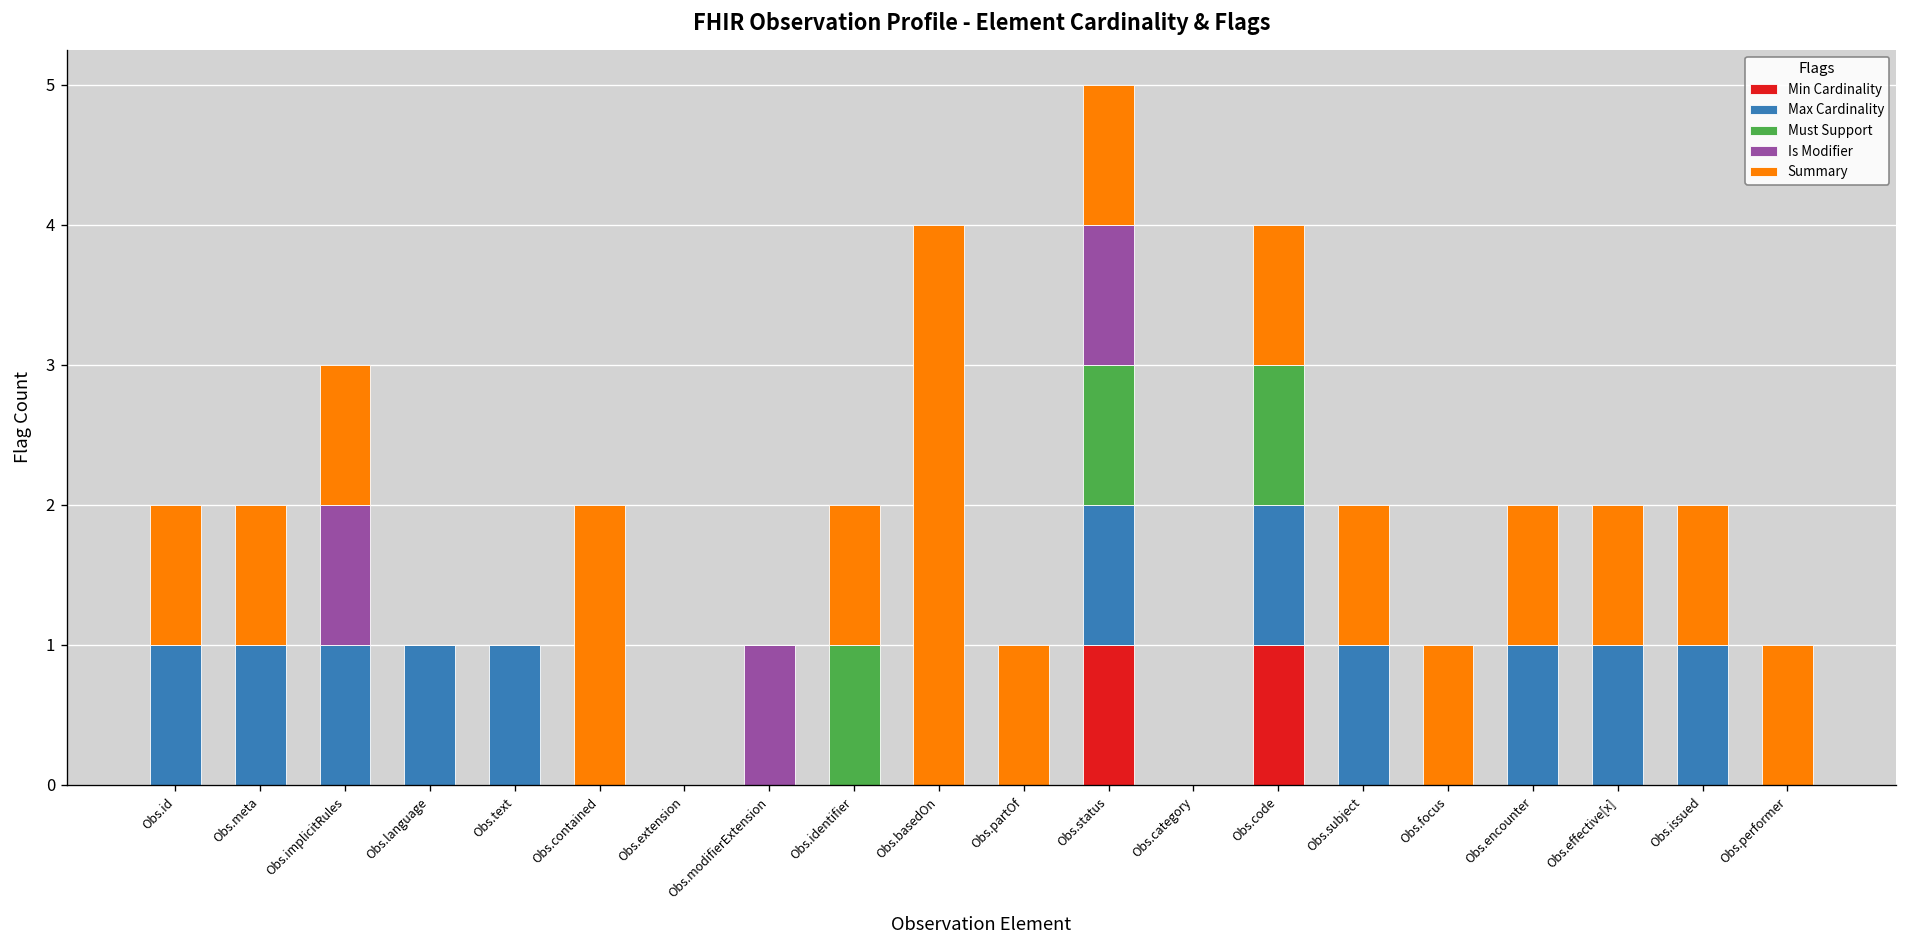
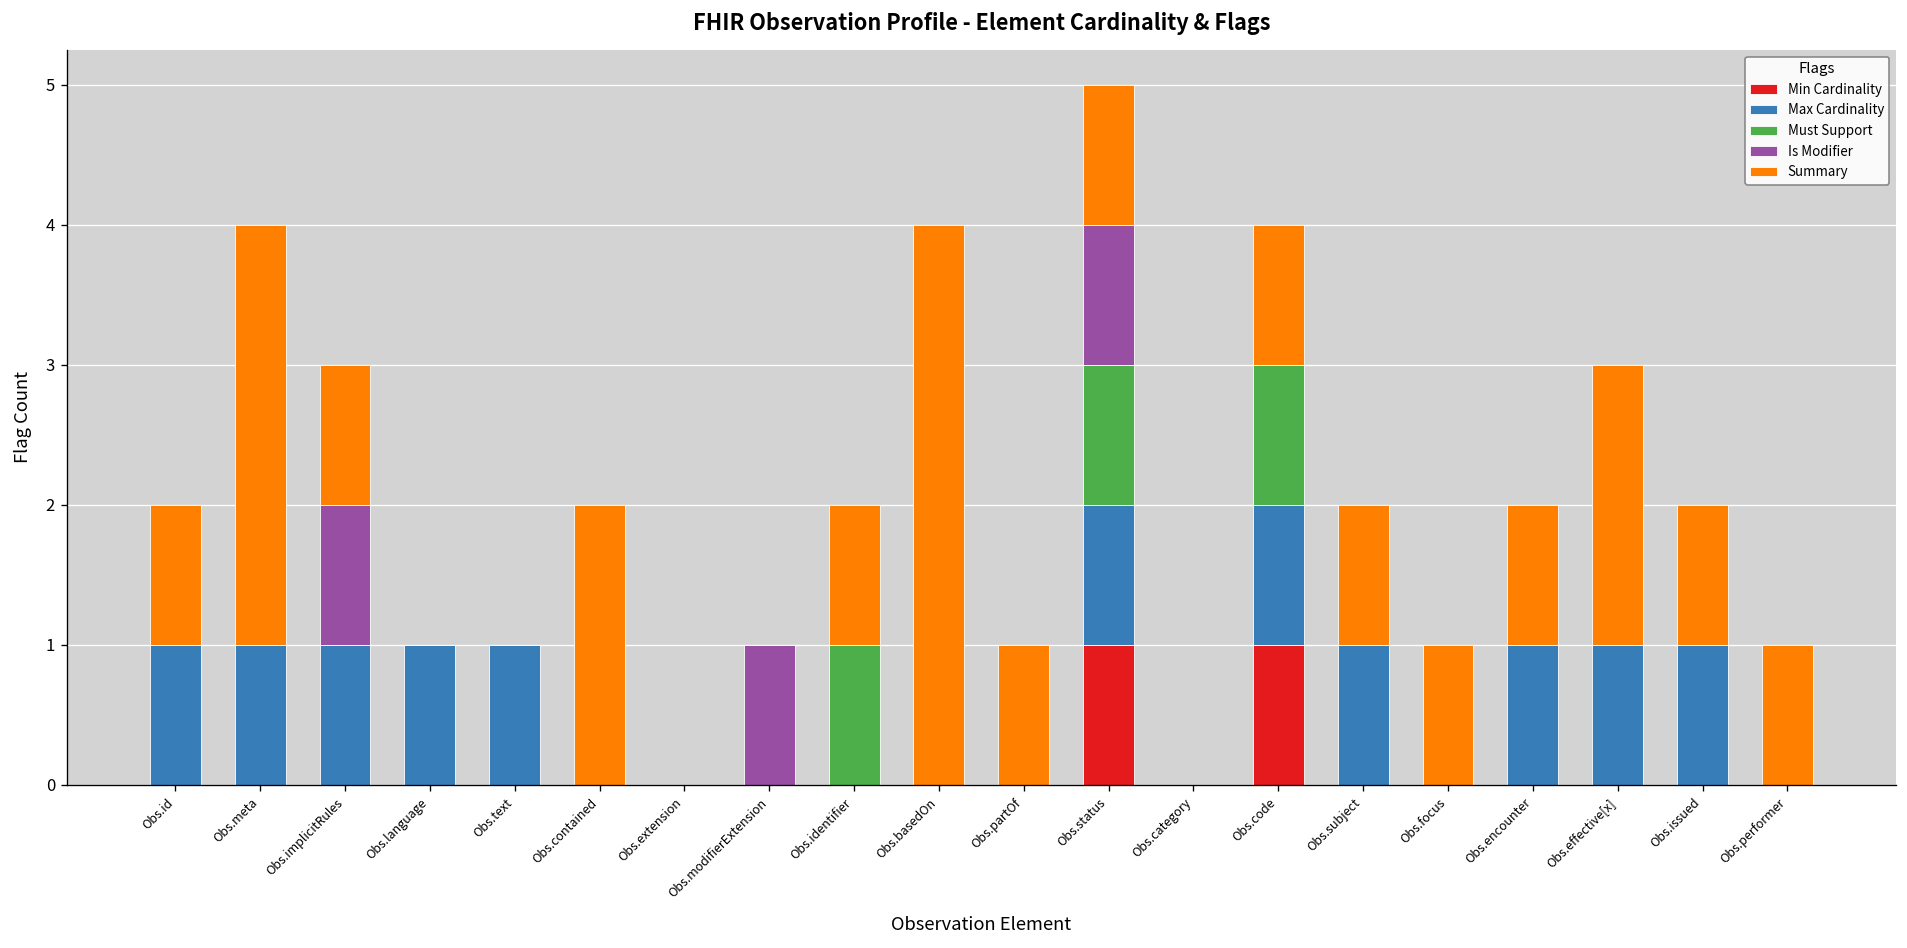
Summary, Obs.meta: 1 -> 3
Summary, Obs.effective[x]: 1 -> 2
